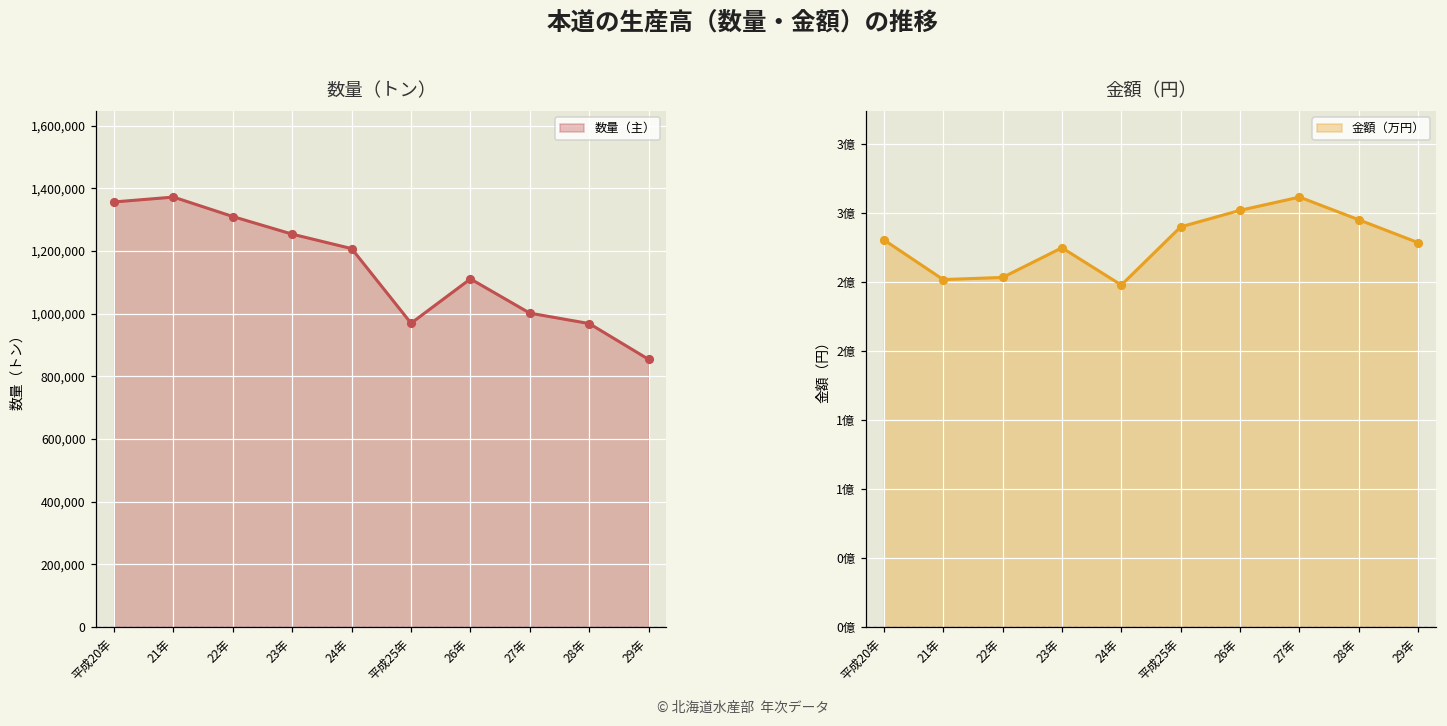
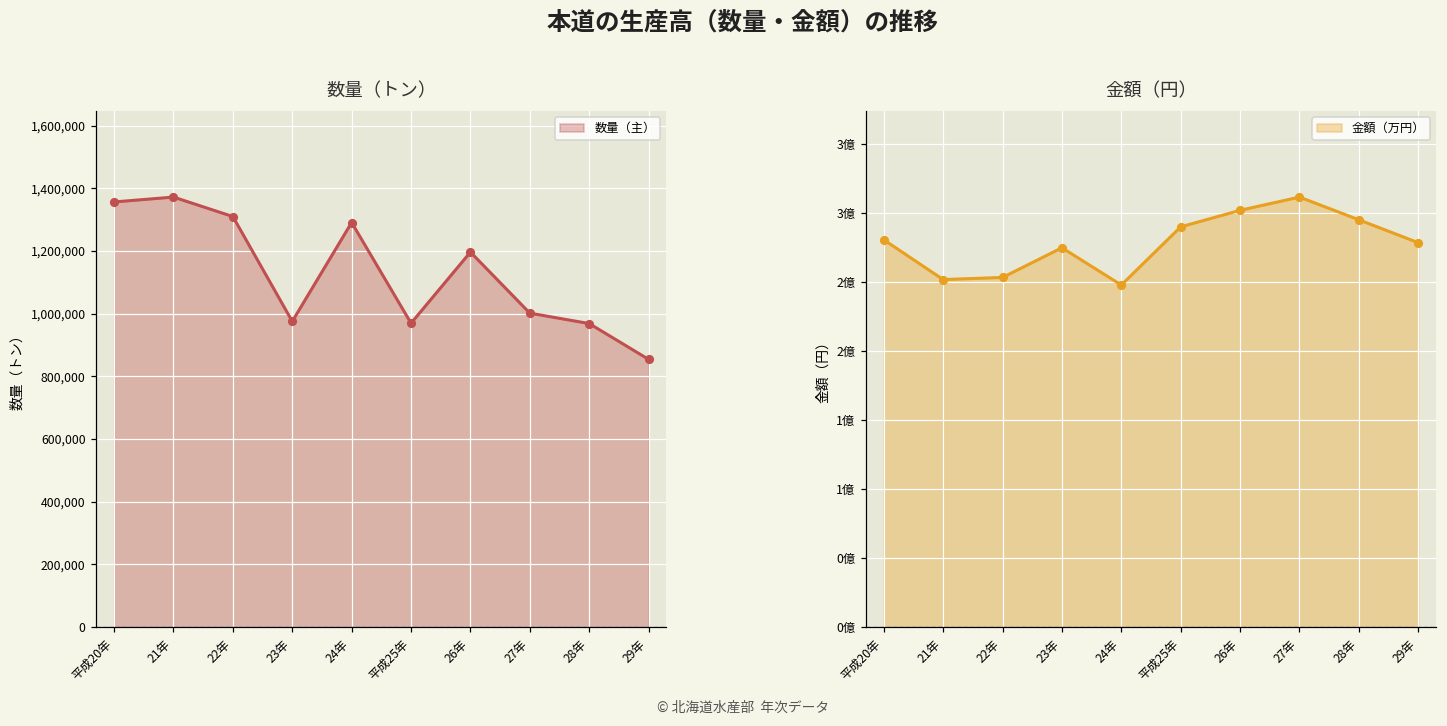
数量（トン）, 23年: 1,250,000 -> 980,000
数量（トン）, 24年: 1,210,000 -> 1,290,000
数量（トン）, 26年: 1,110,000 -> 1,200,000
